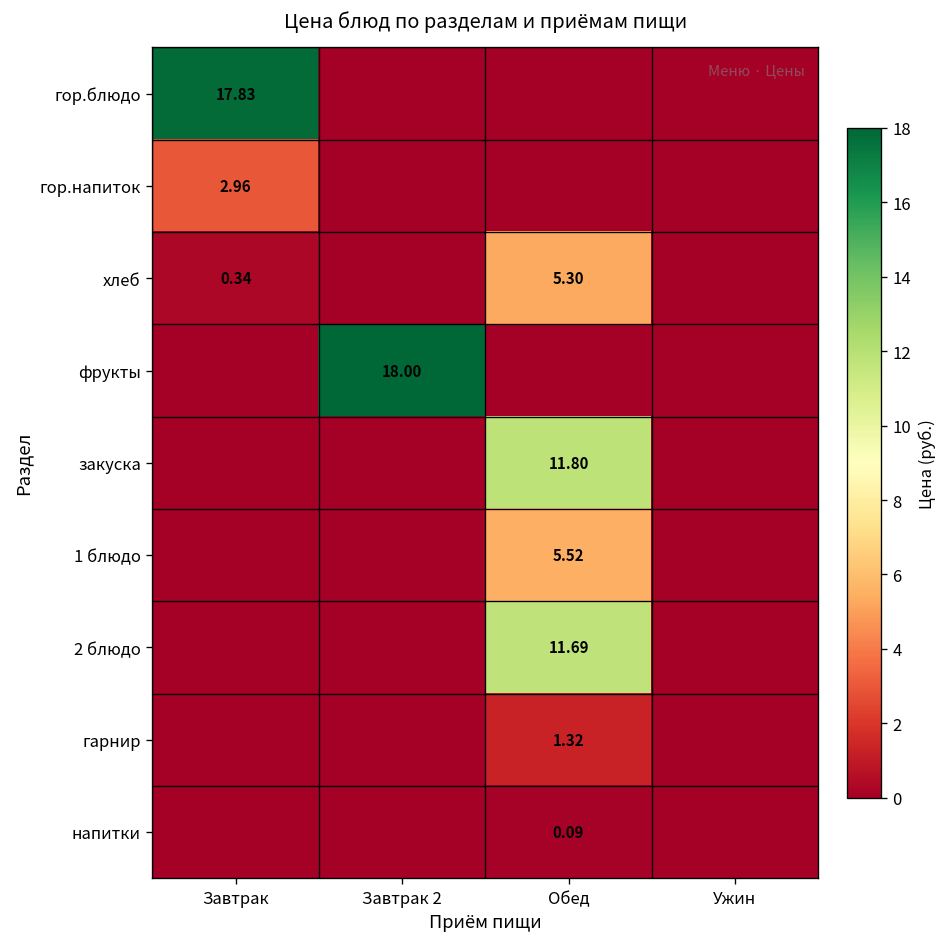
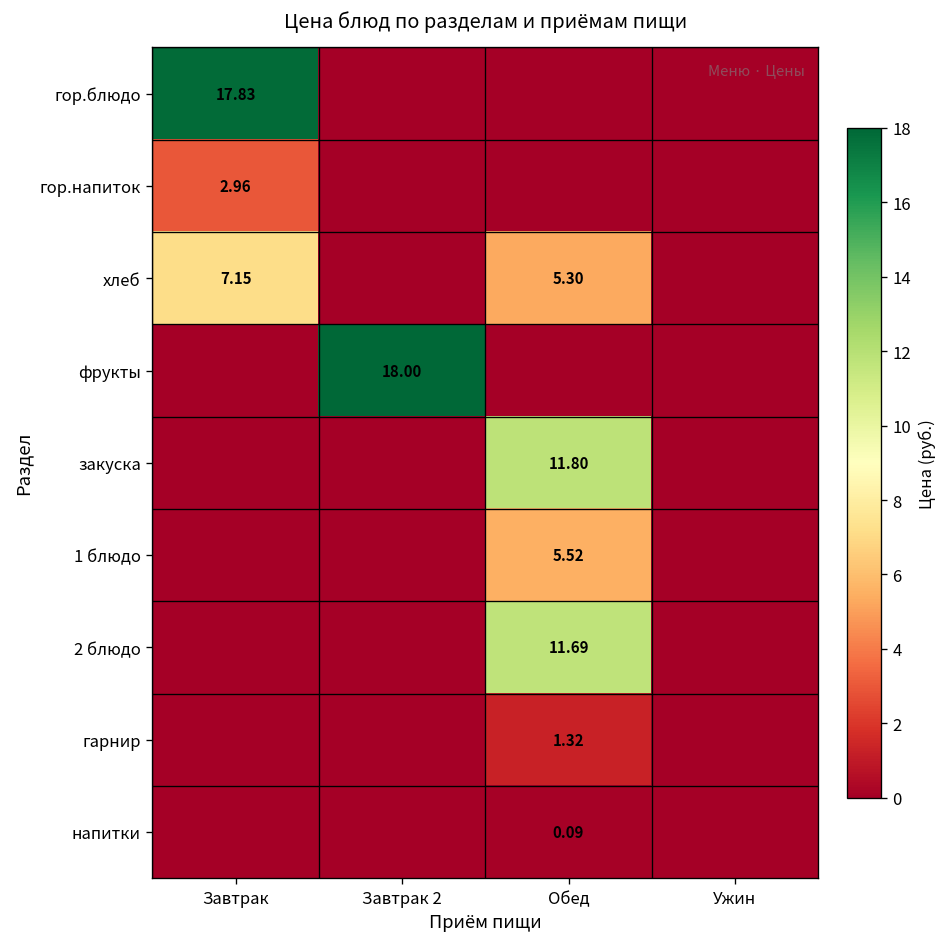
хлеб, Завтрак: 0.34 -> 7.15
